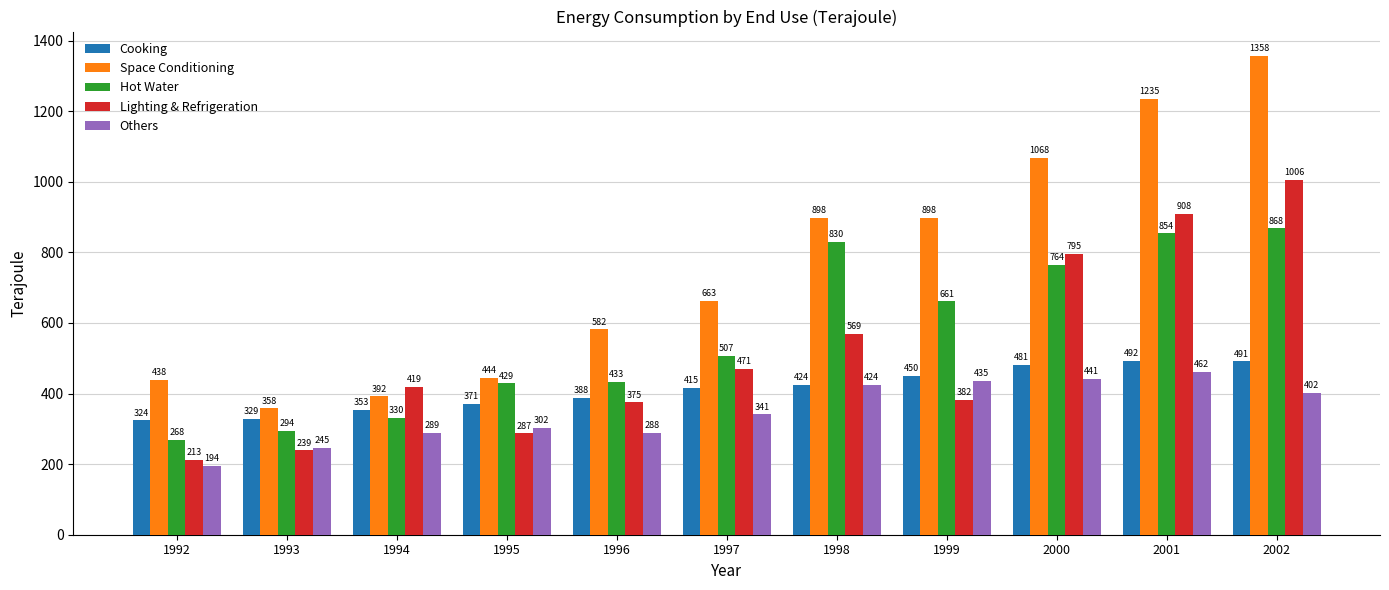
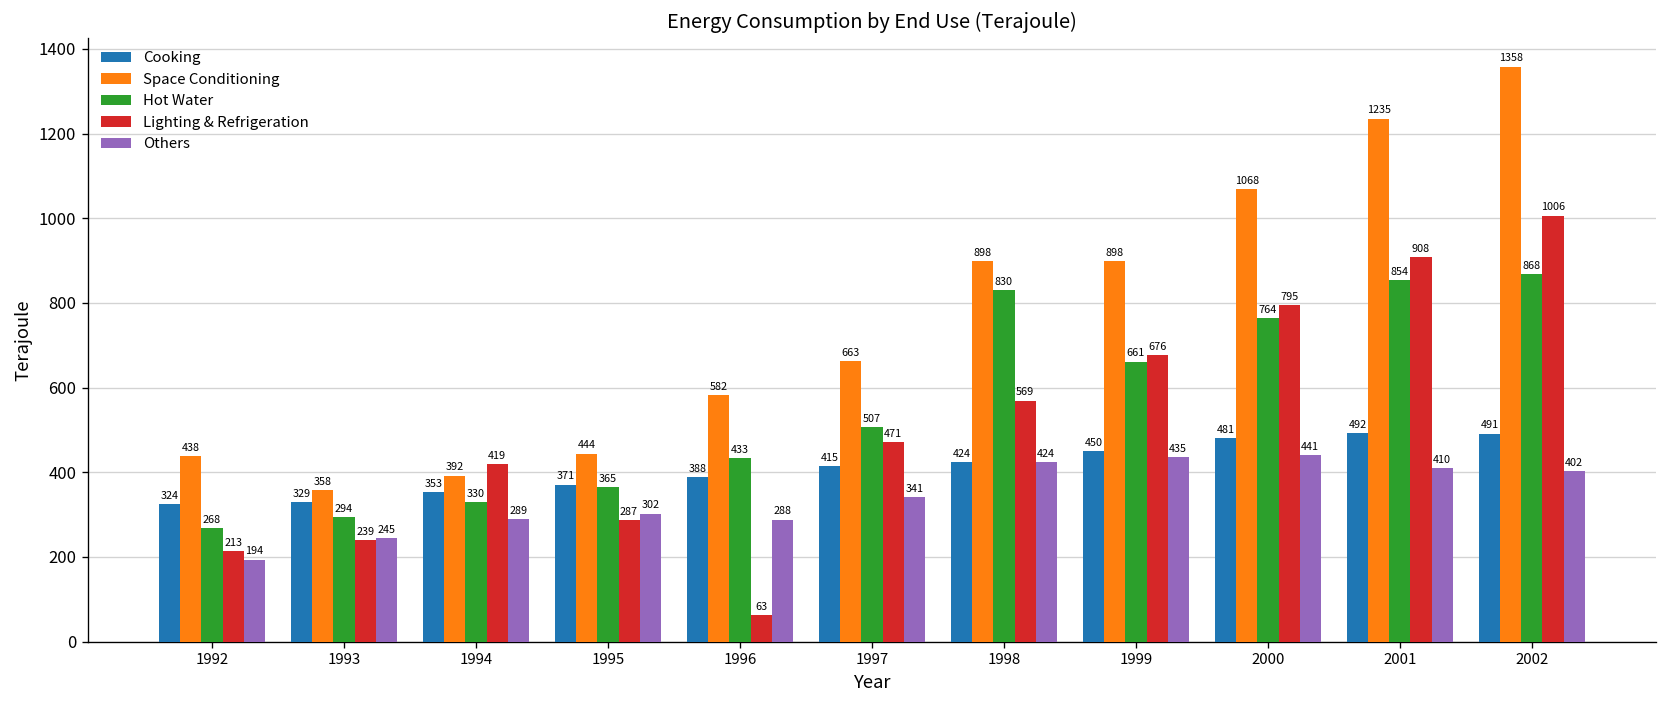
Hot Water, 1995: 429 -> 365
Lighting & Refrigeration, 1996: 375 -> 63
Lighting & Refrigeration, 1999: 382 -> 676
Others, 2001: 462 -> 410
